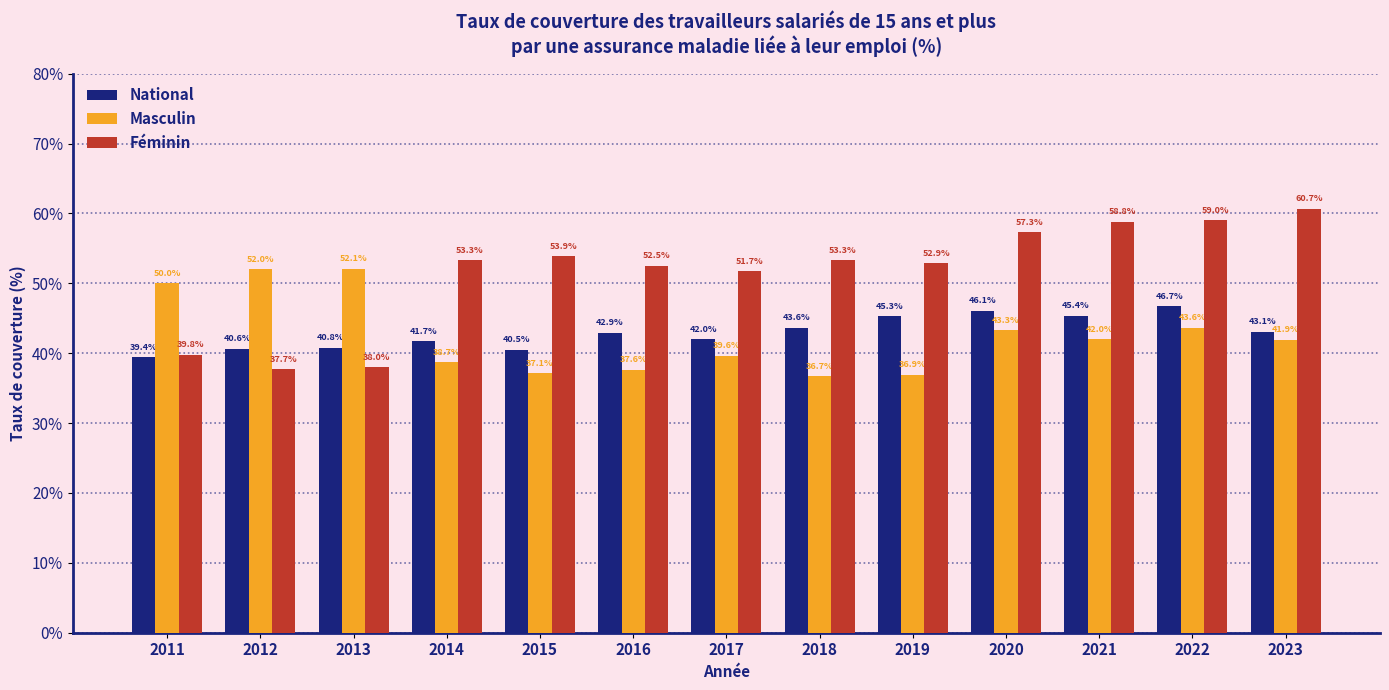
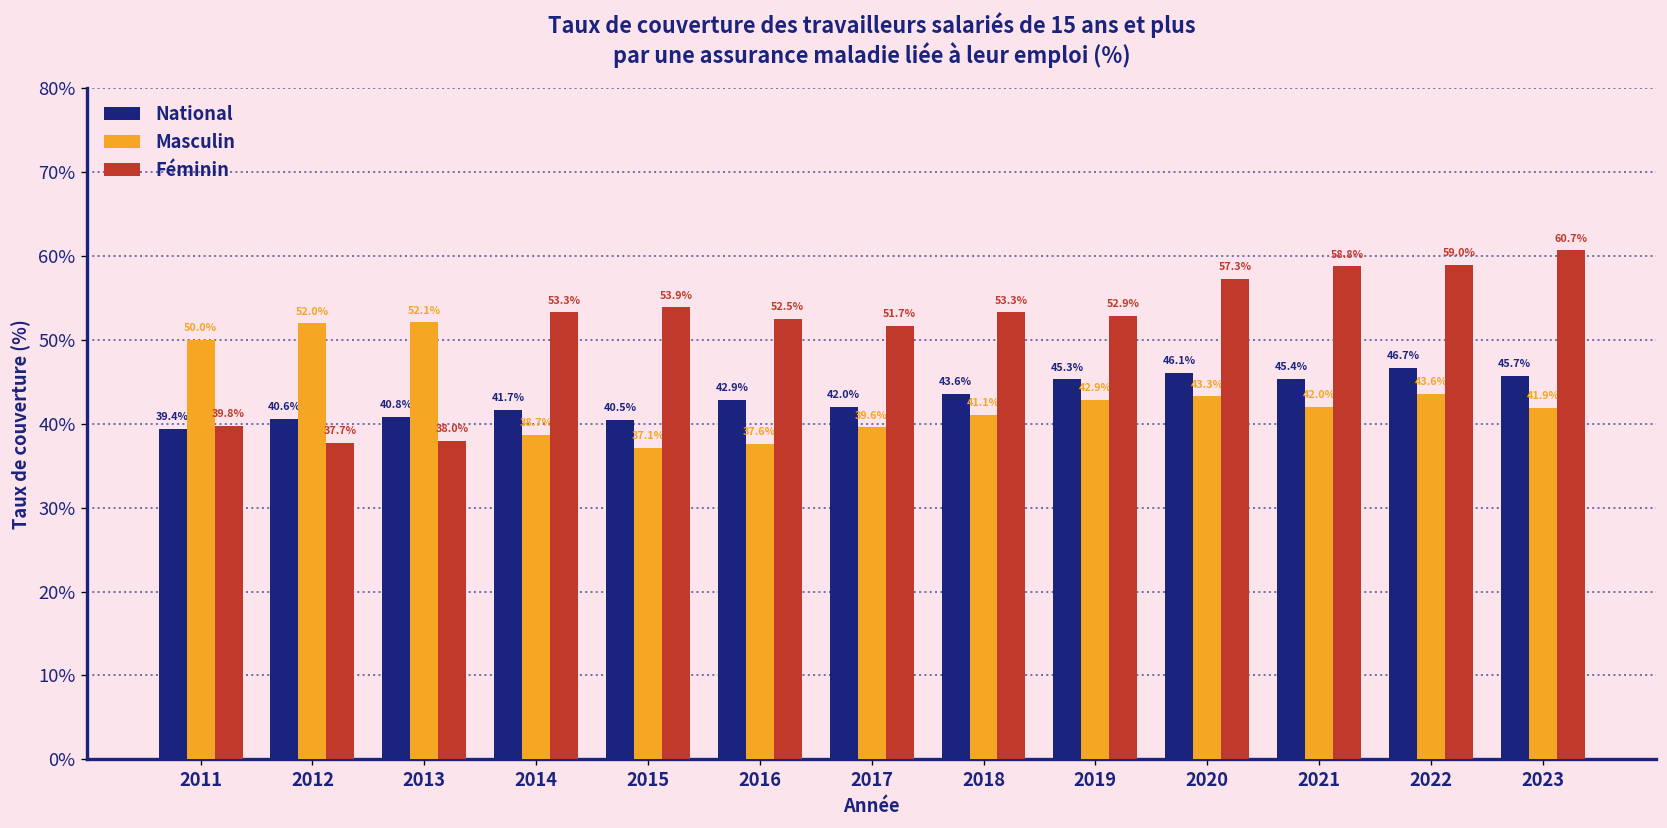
Masculin, 2018: 36.7% -> 41.1%
Masculin, 2019: 36.9% -> 42.9%
National, 2023: 43.1% -> 45.7%
